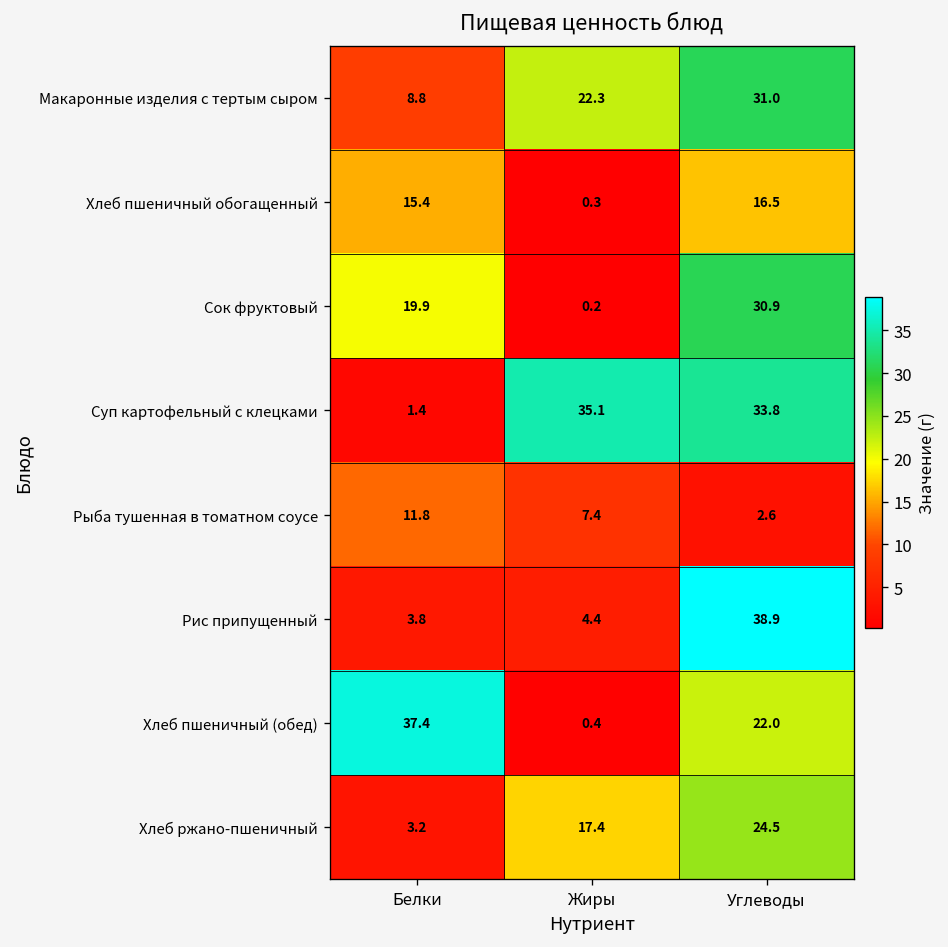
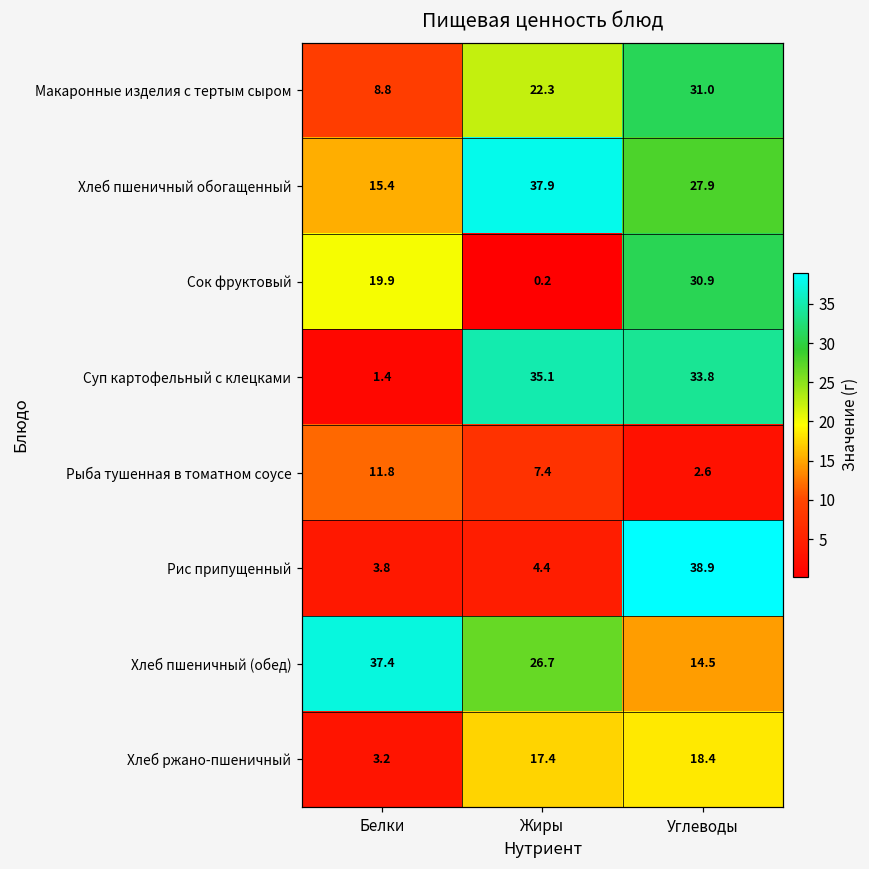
Хлеб пшеничный обогащенный, Жиры: 0.3 -> 37.9
Хлеб пшеничный обогащенный, Углеводы: 16.5 -> 27.9
Хлеб пшеничный (обед), Жиры: 0.4 -> 26.7
Хлеб пшеничный (обед), Углеводы: 22.0 -> 14.5
Хлеб ржано-пшеничный, Углеводы: 24.5 -> 18.4
